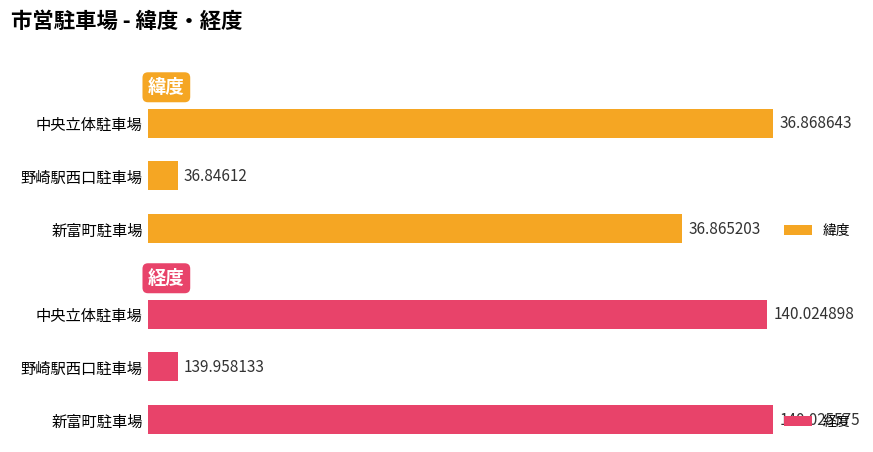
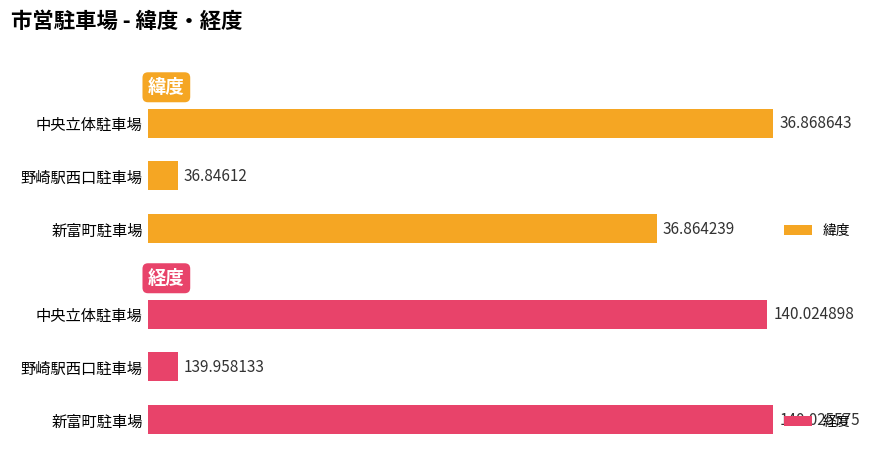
緯度, 新富町駐車場: 36.865203 -> 36.864239
